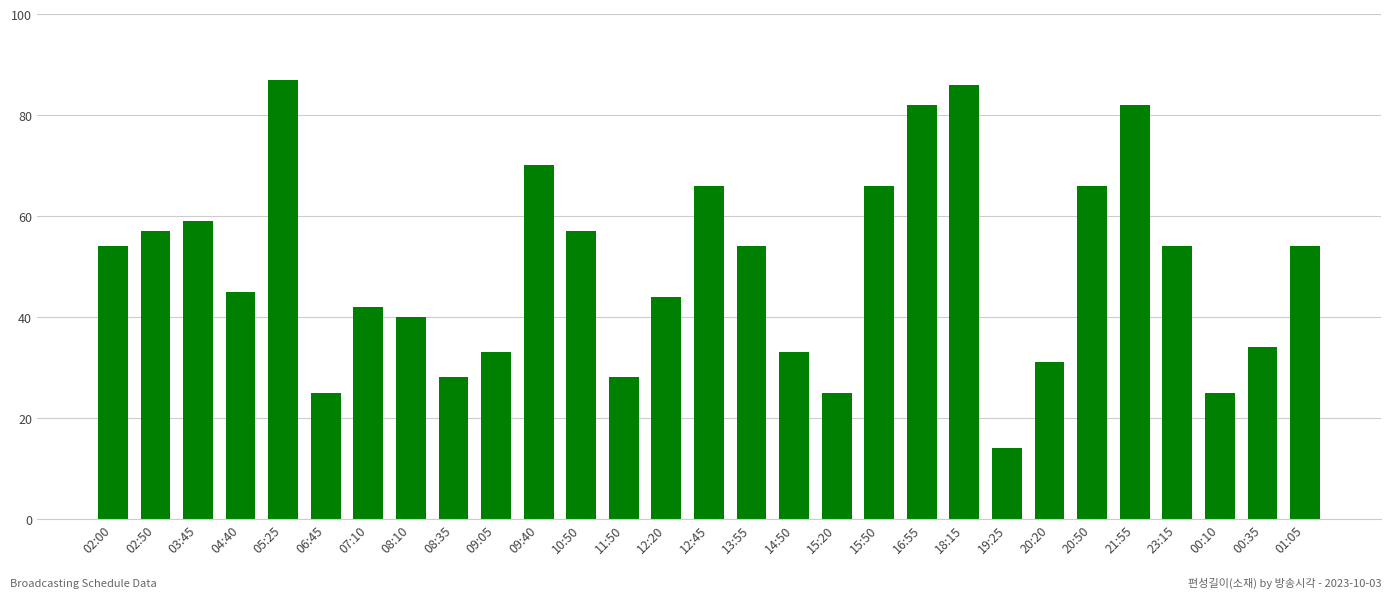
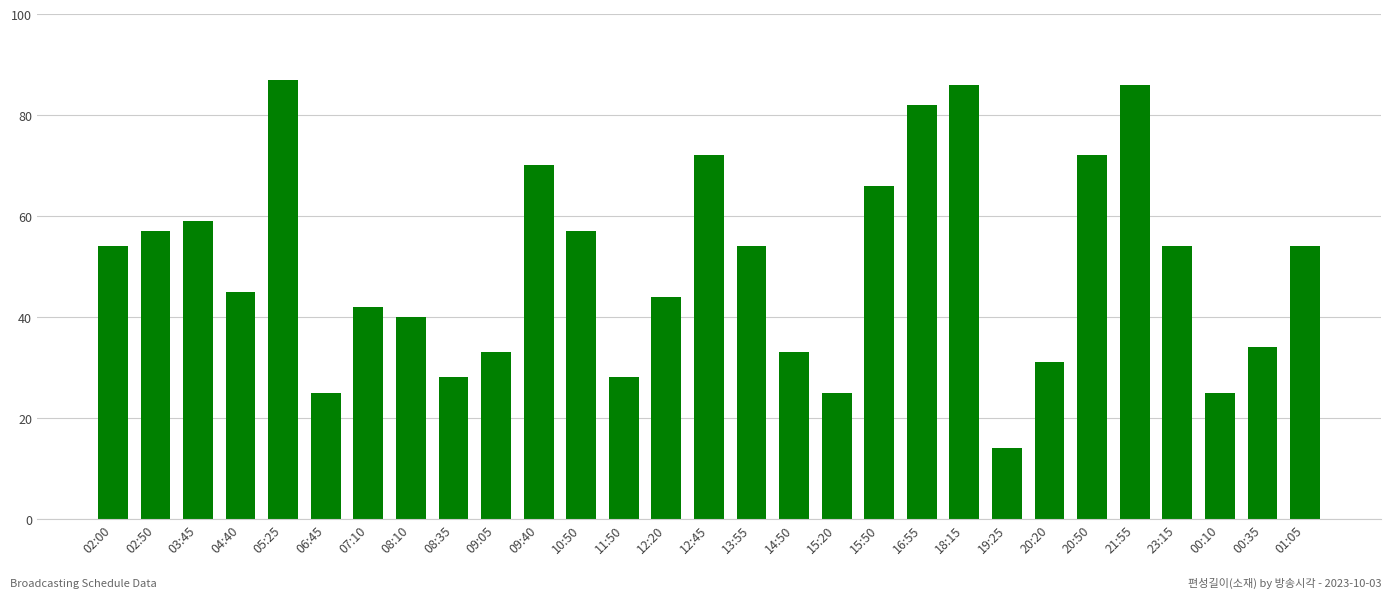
12:45: 66 -> 72
20:50: 66 -> 72
21:55: 82 -> 86
